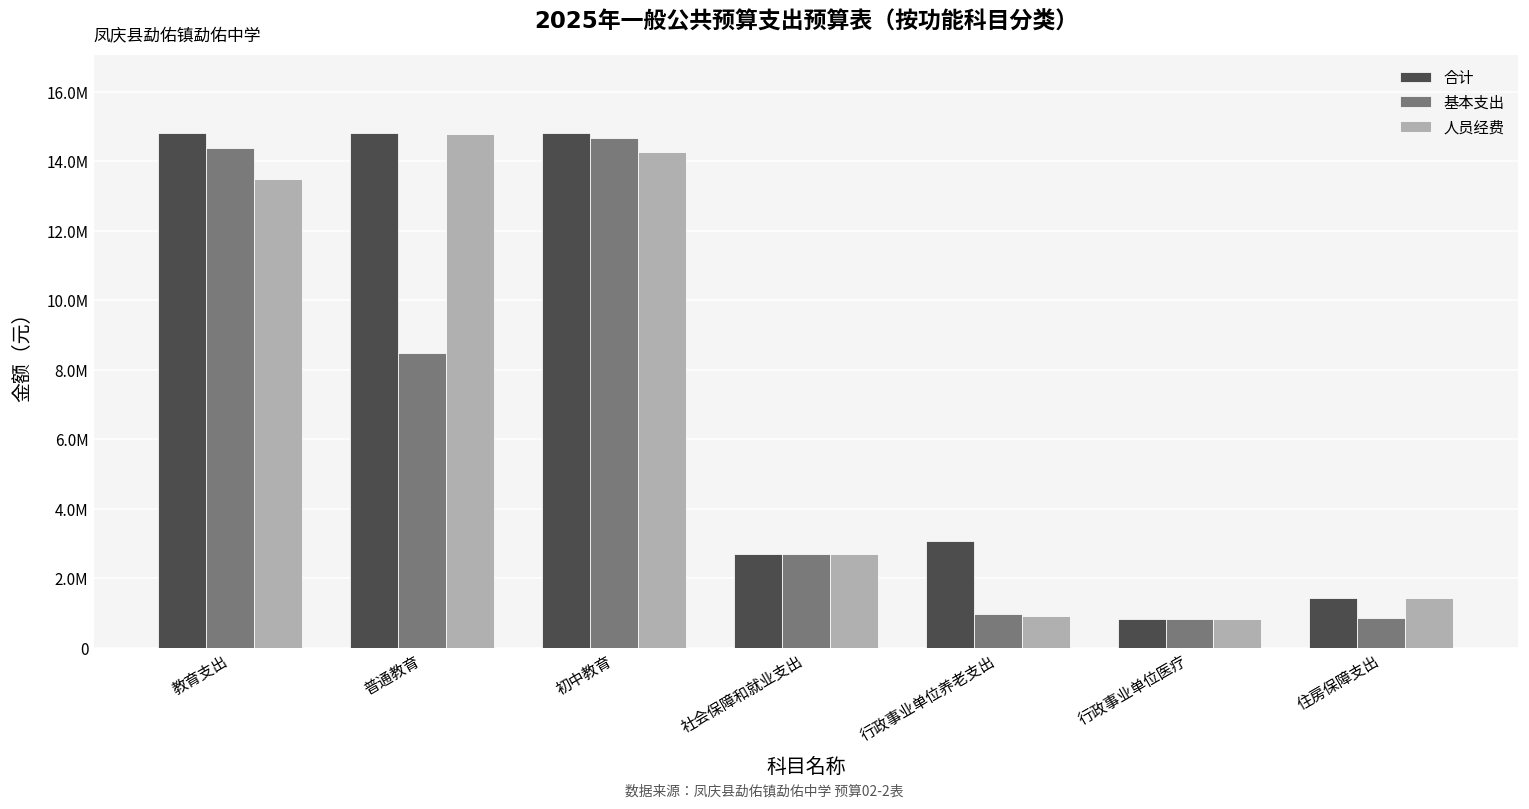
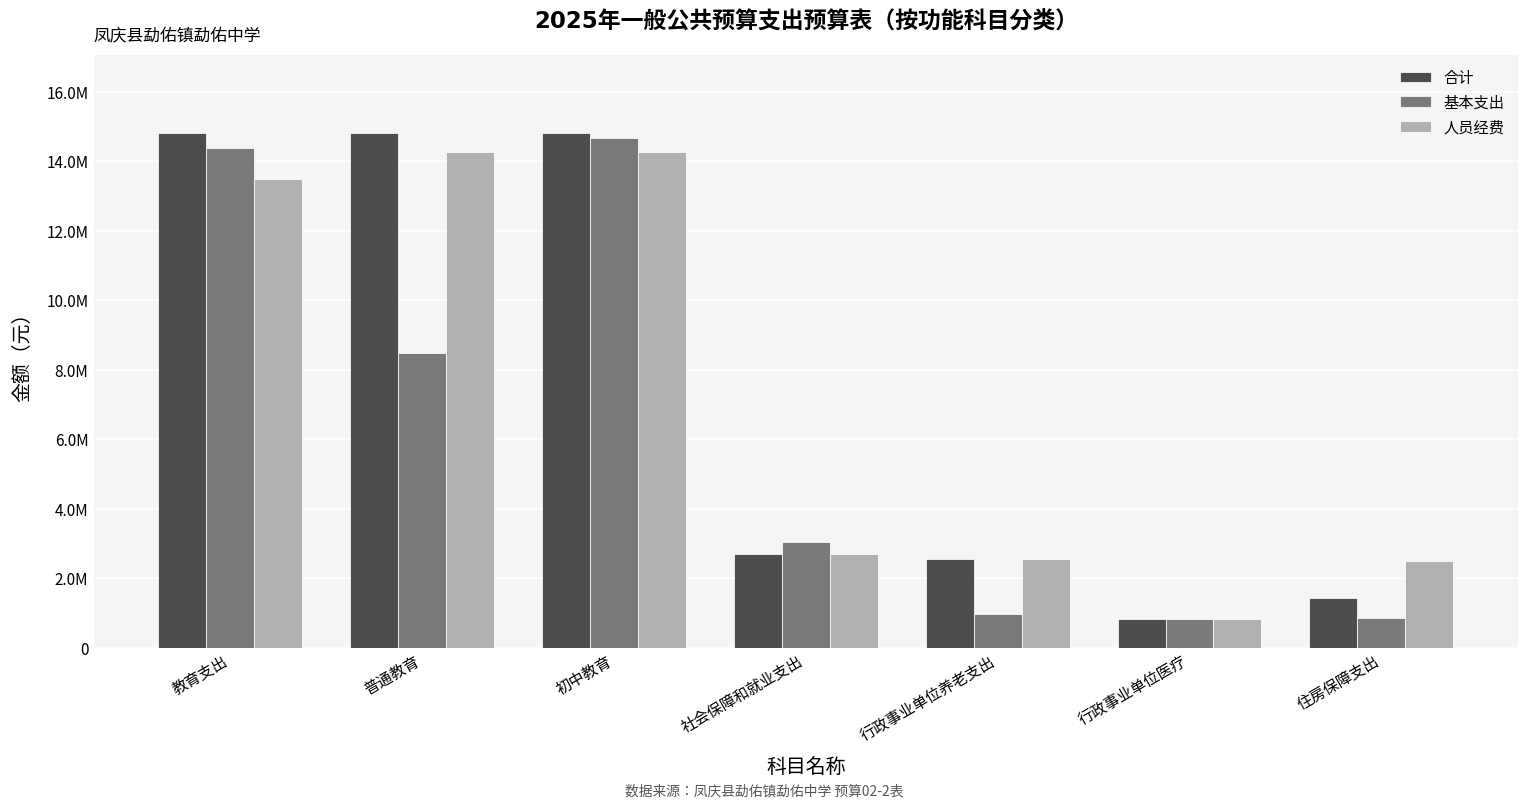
人员经费, 普通教育: 14800000 -> 14300000
基本支出, 社会保障和就业支出: 2700000 -> 3100000
合计, 行政事业单位养老支出: 3100000 -> 2500000
人员经费, 行政事业单位养老支出: 900000 -> 2500000
人员经费, 住房保障支出: 1400000 -> 2500000
